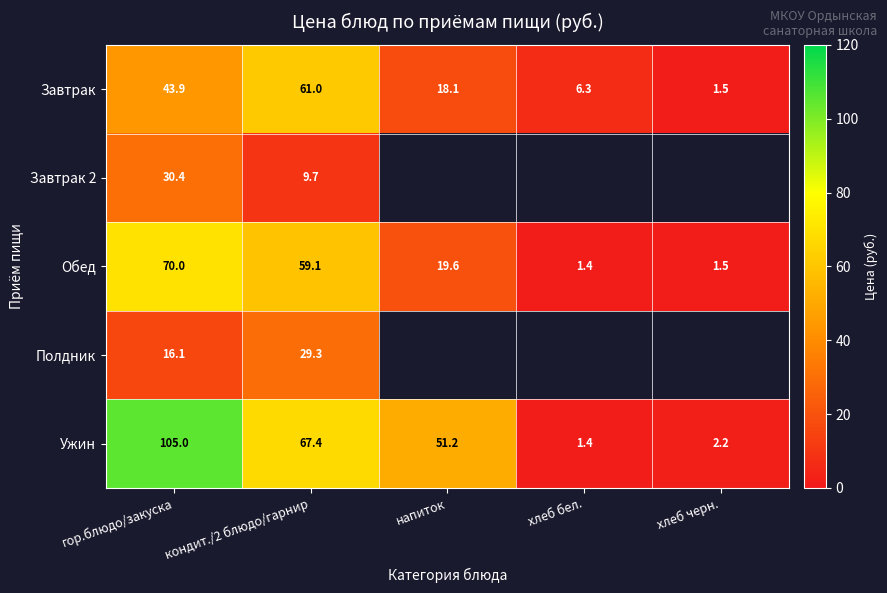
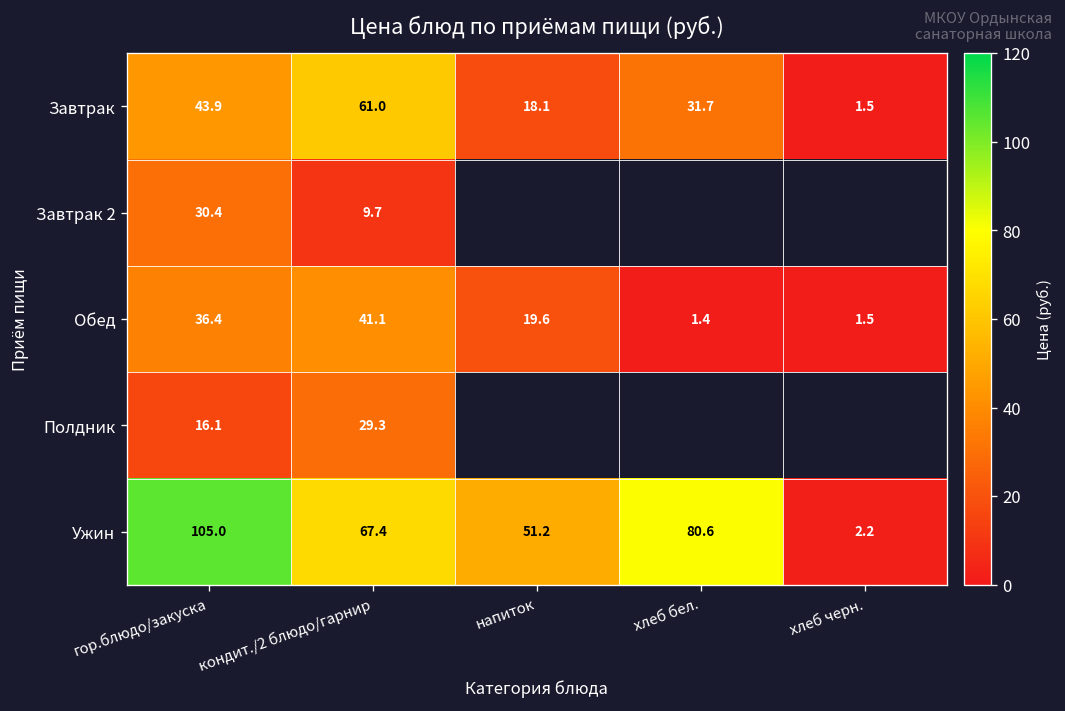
Завтрак, хлеб бел.: 6.3 -> 31.7
Обед, гор.блюдо/закуска: 70.0 -> 36.4
Обед, кондит./2 блюдо/гарнир: 59.1 -> 41.1
Ужин, хлеб бел.: 1.4 -> 80.6
